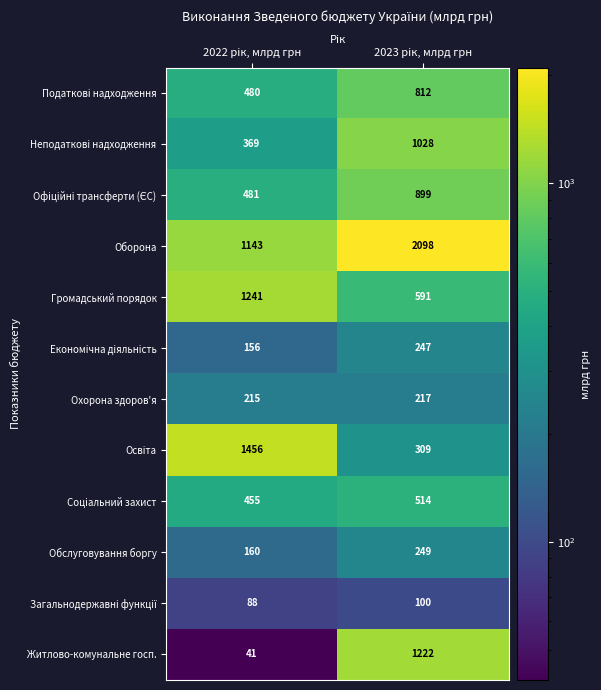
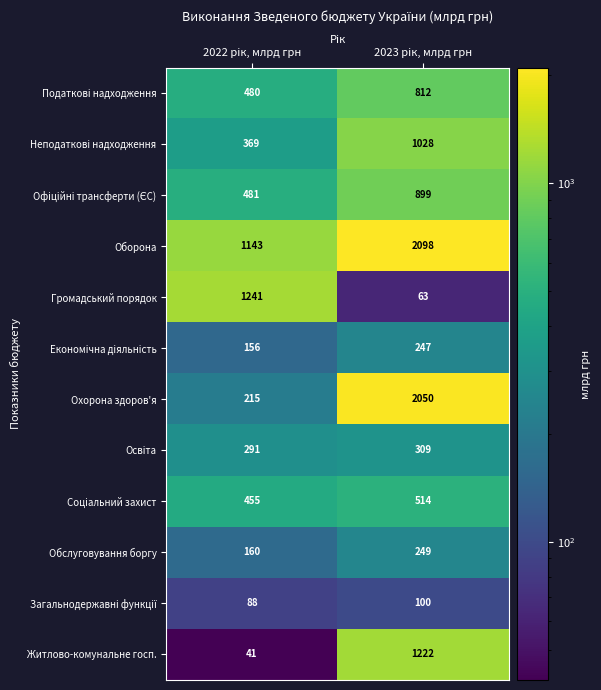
Громадський порядок, 2023 рік, млрд грн: 591 -> 63
Охорона здоров'я, 2023 рік, млрд грн: 217 -> 2050
Освіта, 2022 рік, млрд грн: 1456 -> 291
